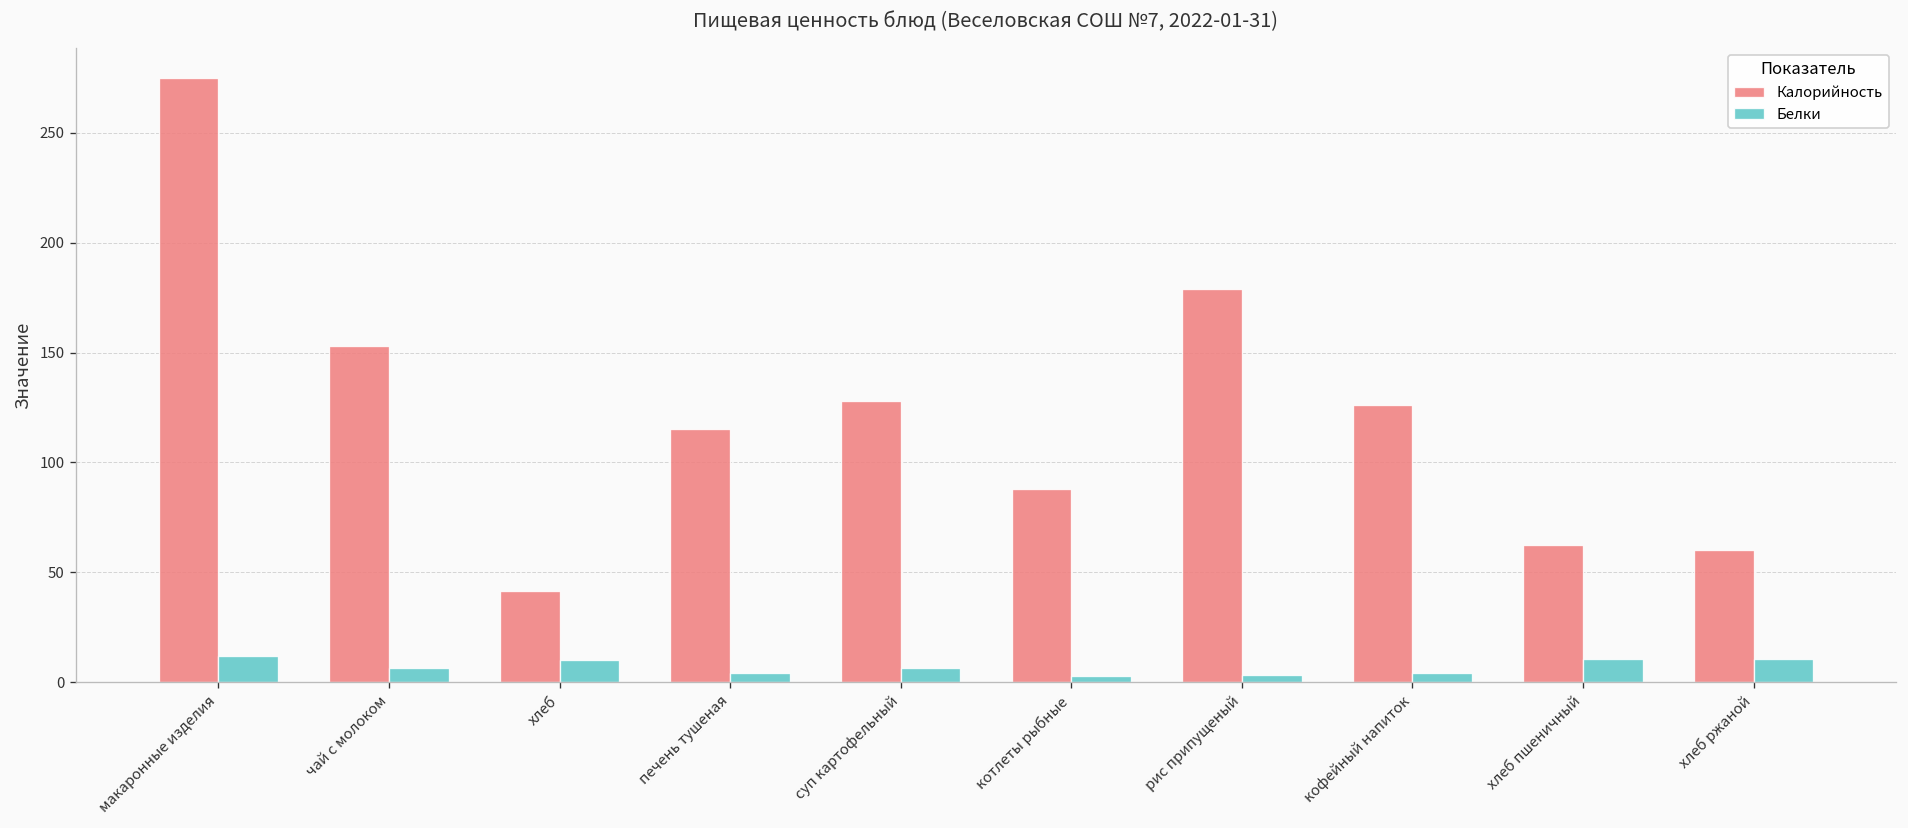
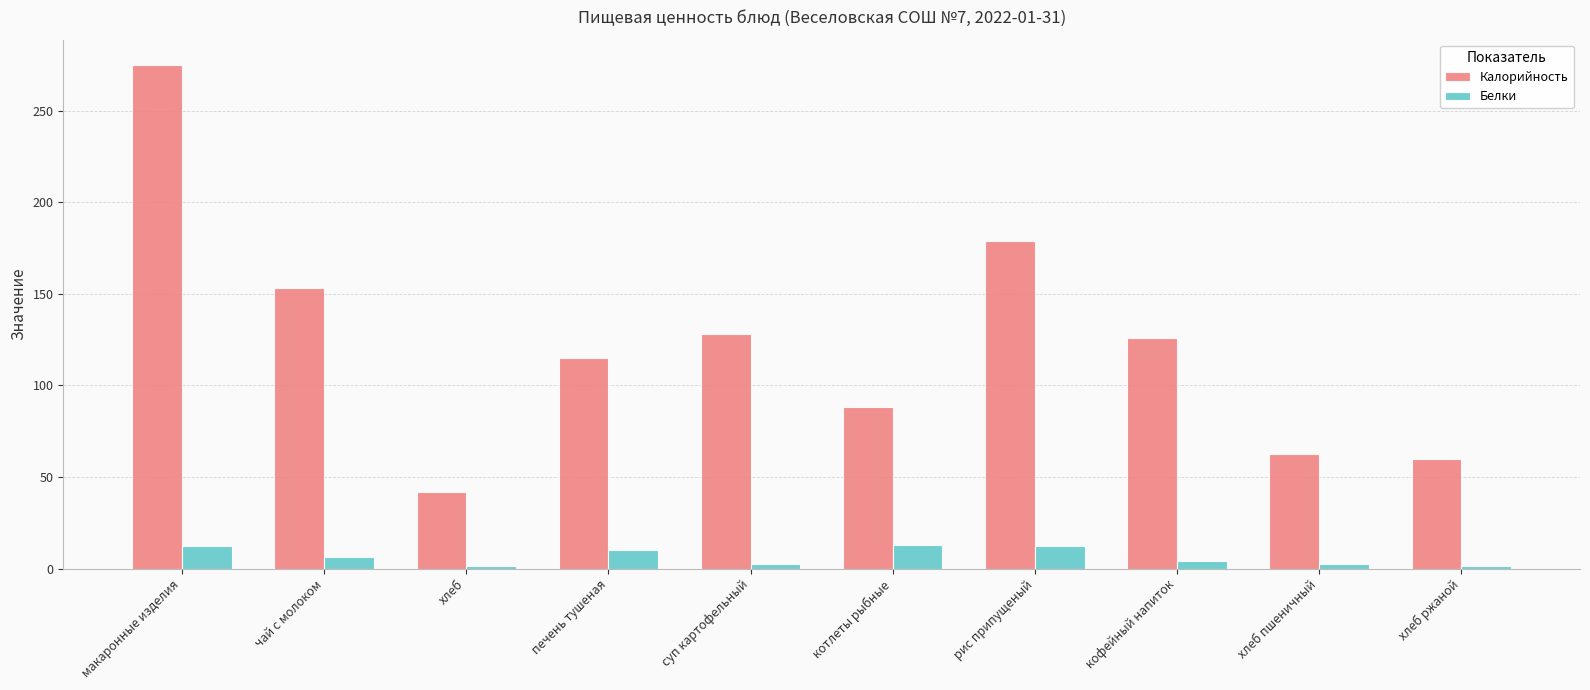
Белки, хлеб: 10 -> 2
Белки, печень тушеная: 4 -> 10
Белки, суп картофельный: 7 -> 2
Белки, котлеты рыбные: 3 -> 13
Белки, рис припущеный: 3 -> 12
Белки, хлеб пшеничный: 10 -> 2
Белки, хлеб ржаной: 11 -> 1
